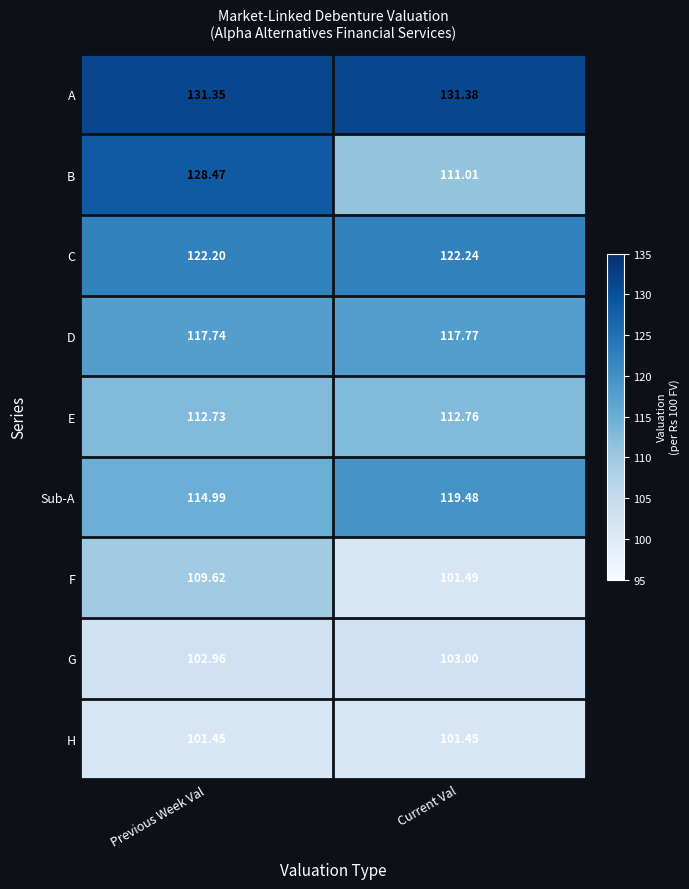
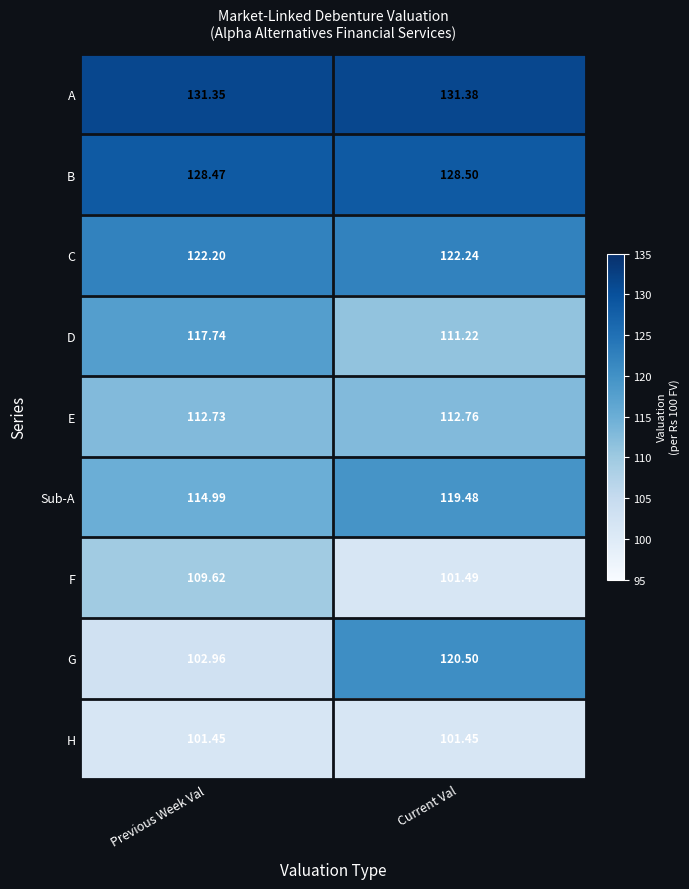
B, Current Val: 111.01 -> 128.50
D, Current Val: 117.77 -> 111.22
G, Current Val: 103.00 -> 120.50
